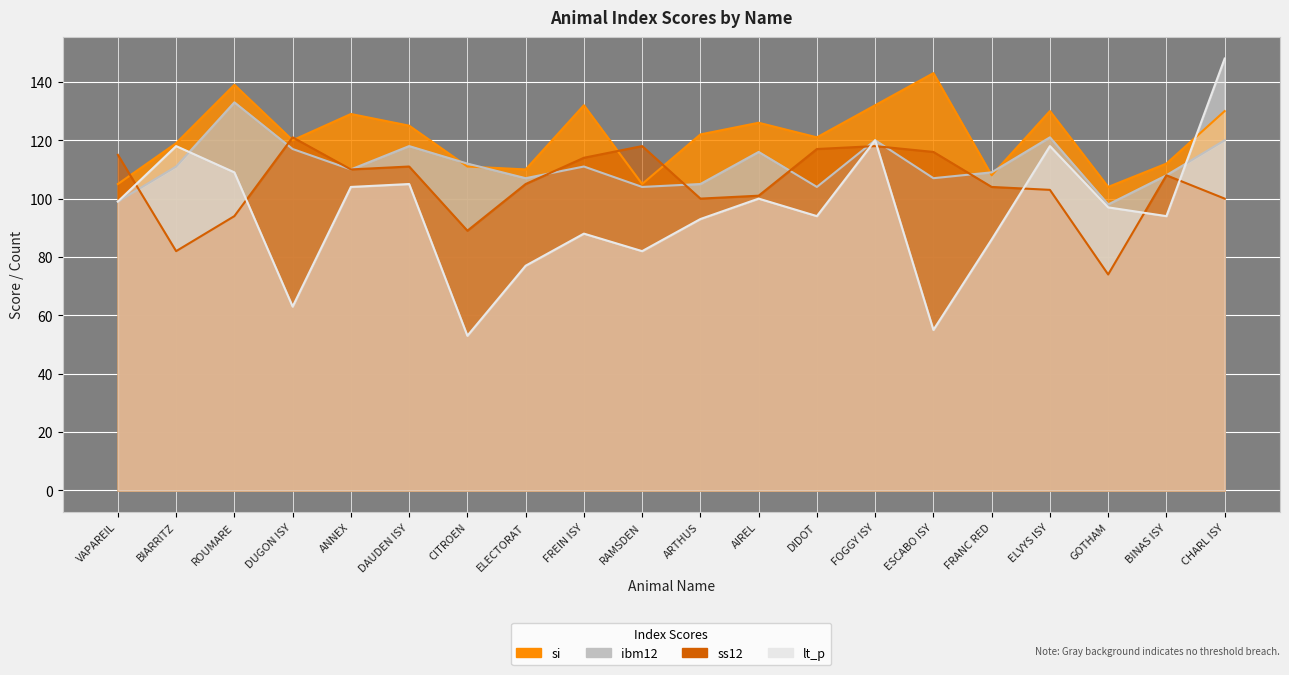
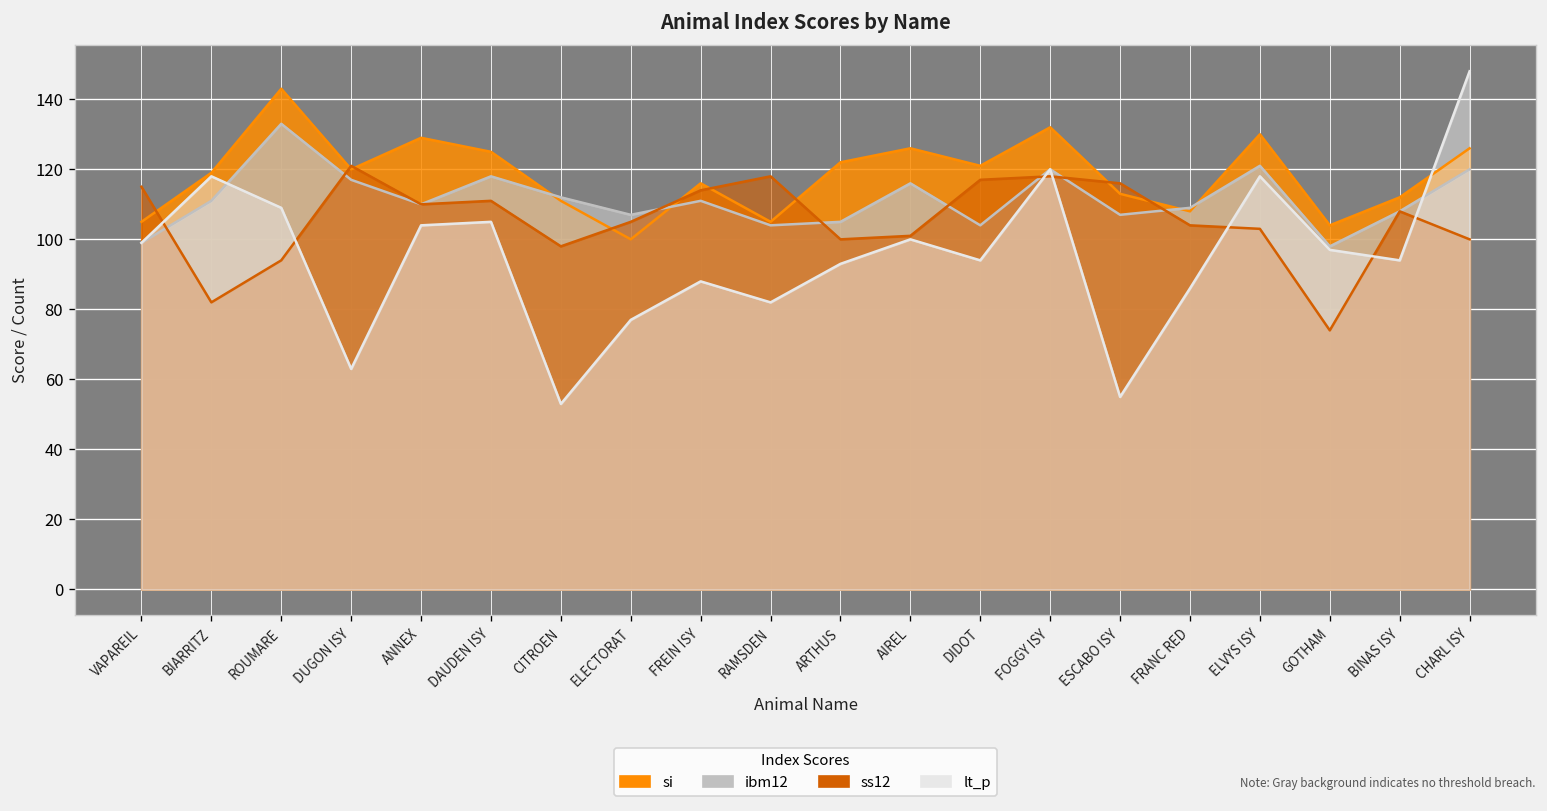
si, ROUMARE: 139 -> 143
ss12, CITROEN: 89 -> 98
si, ELECTORAT: 110 -> 100
si, FREIN ISY: 132 -> 116
si, ESCABO ISY: 143 -> 113
si, CHARL ISY: 130 -> 126
